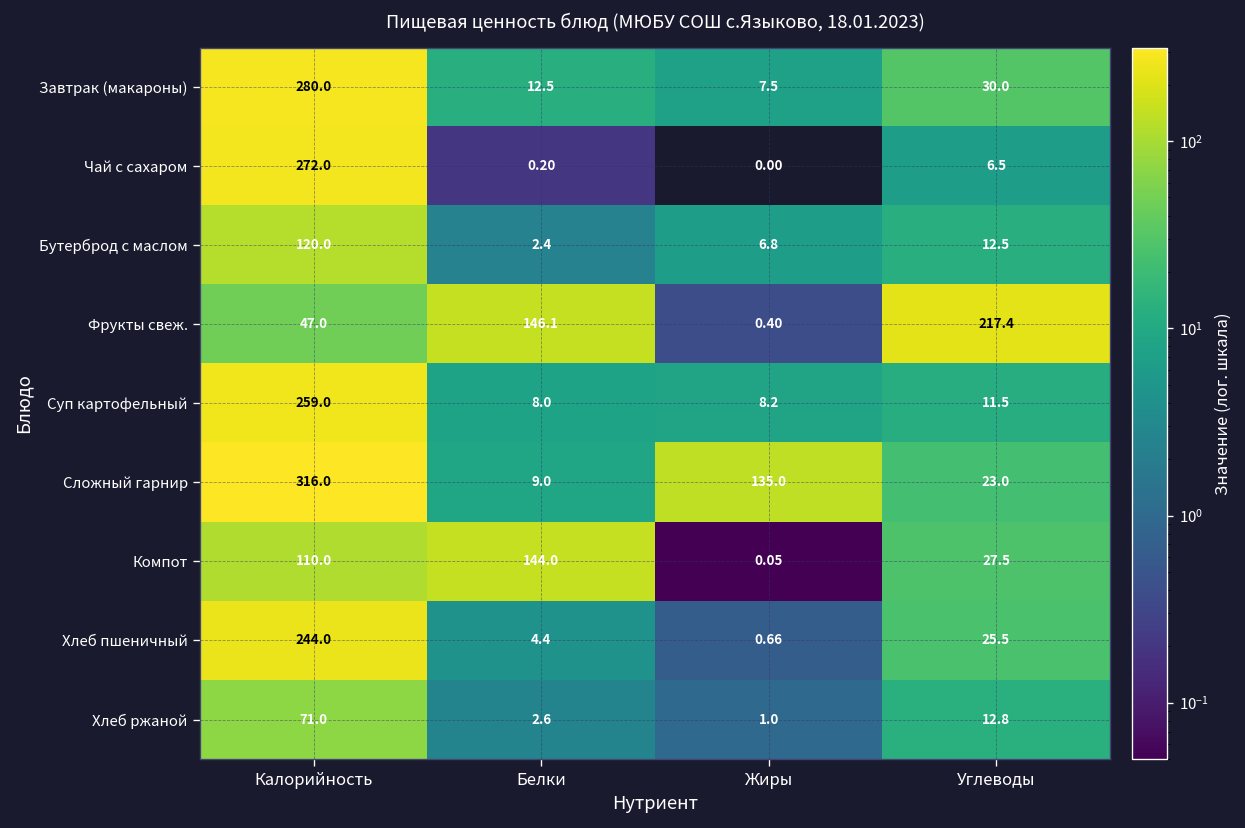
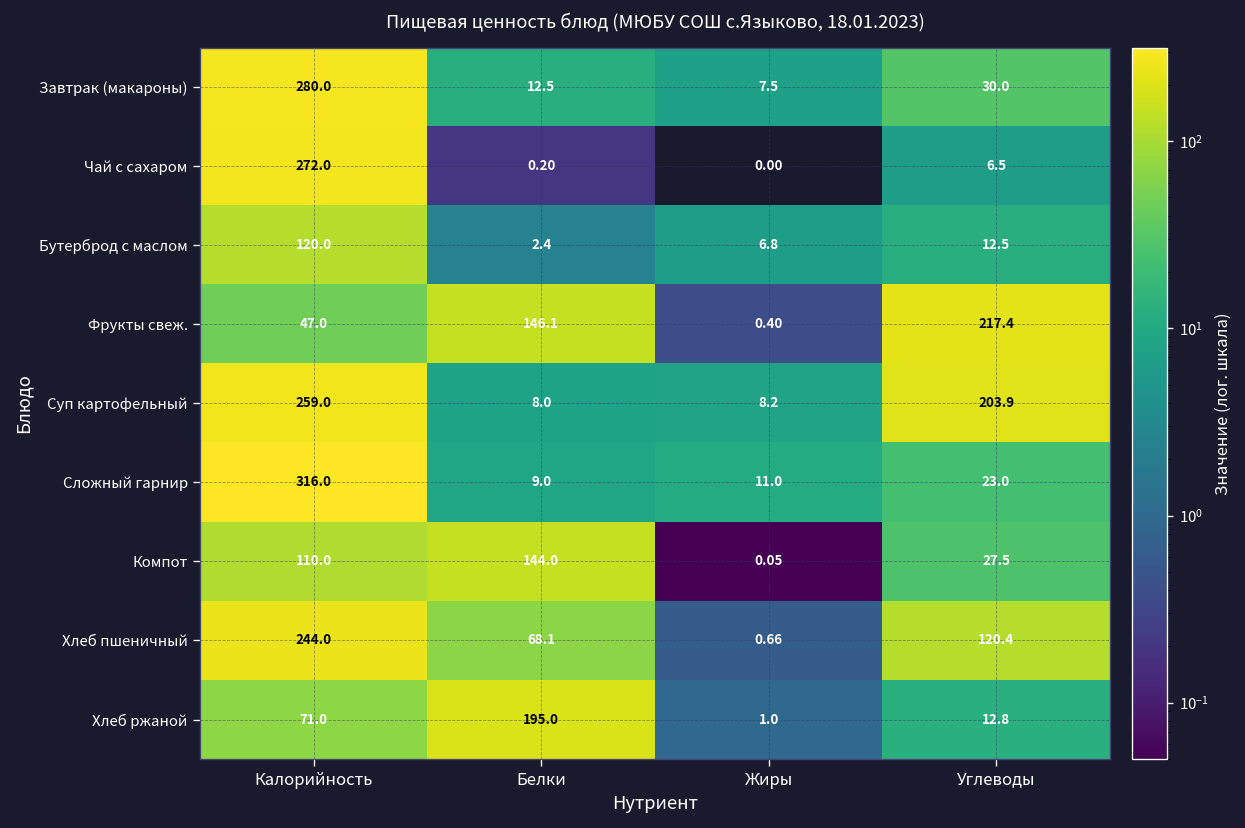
Суп картофельный, Углеводы: 11.5 -> 203.9
Сложный гарнир, Жиры: 135.0 -> 11.0
Хлеб пшеничный, Белки: 4.4 -> 68.1
Хлеб пшеничный, Углеводы: 25.5 -> 120.4
Хлеб ржаной, Белки: 2.6 -> 195.0
